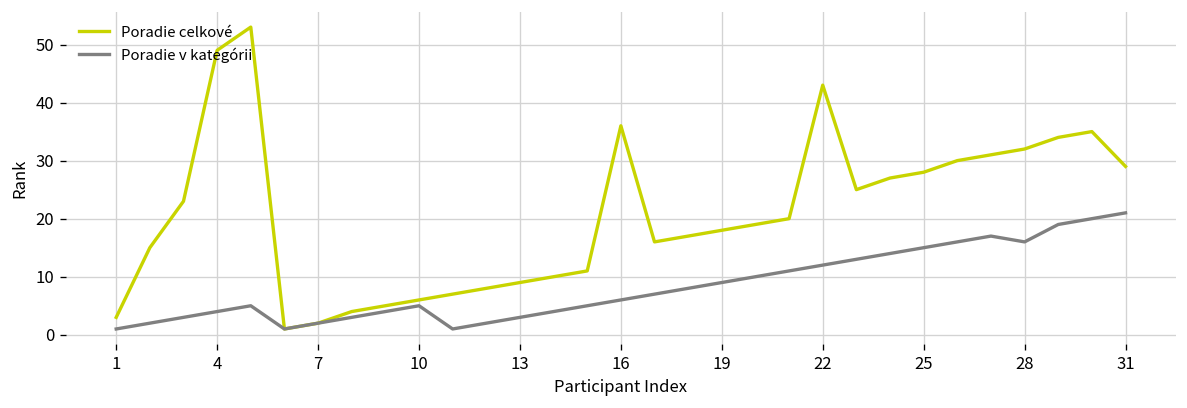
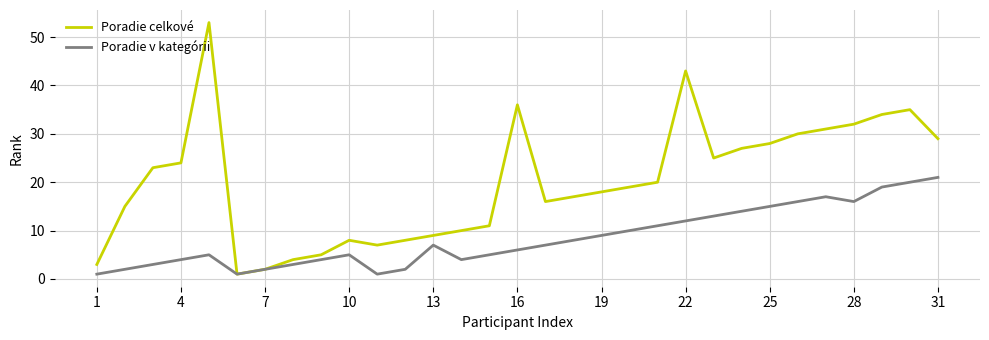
Poradie celkové, 4: 49 -> 24
Poradie celkové, 10: 6 -> 8
Poradie v kategórii, 13: 3 -> 7
